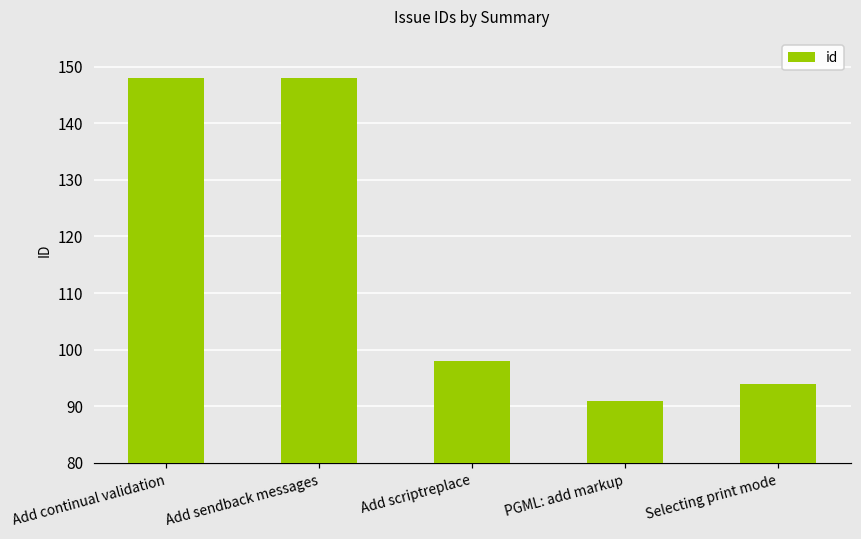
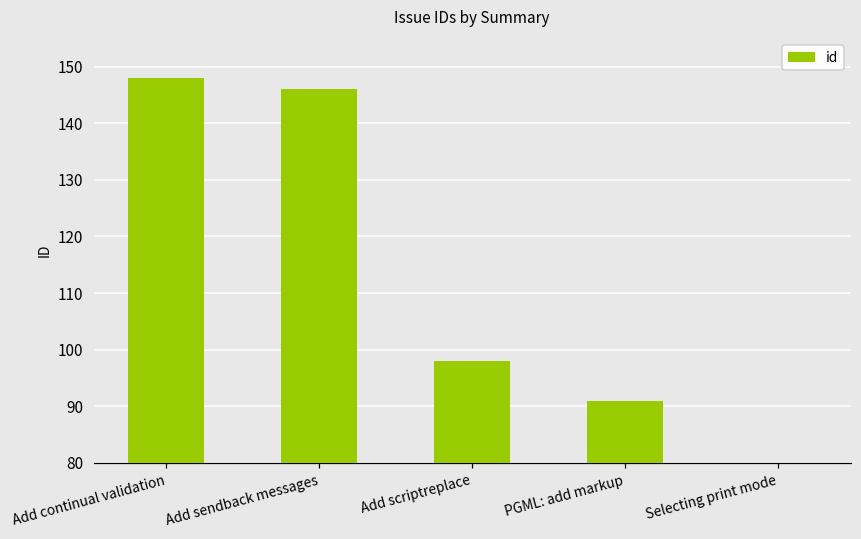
Add sendback messages: 148 -> 146
Selecting print mode: 94 -> 80
